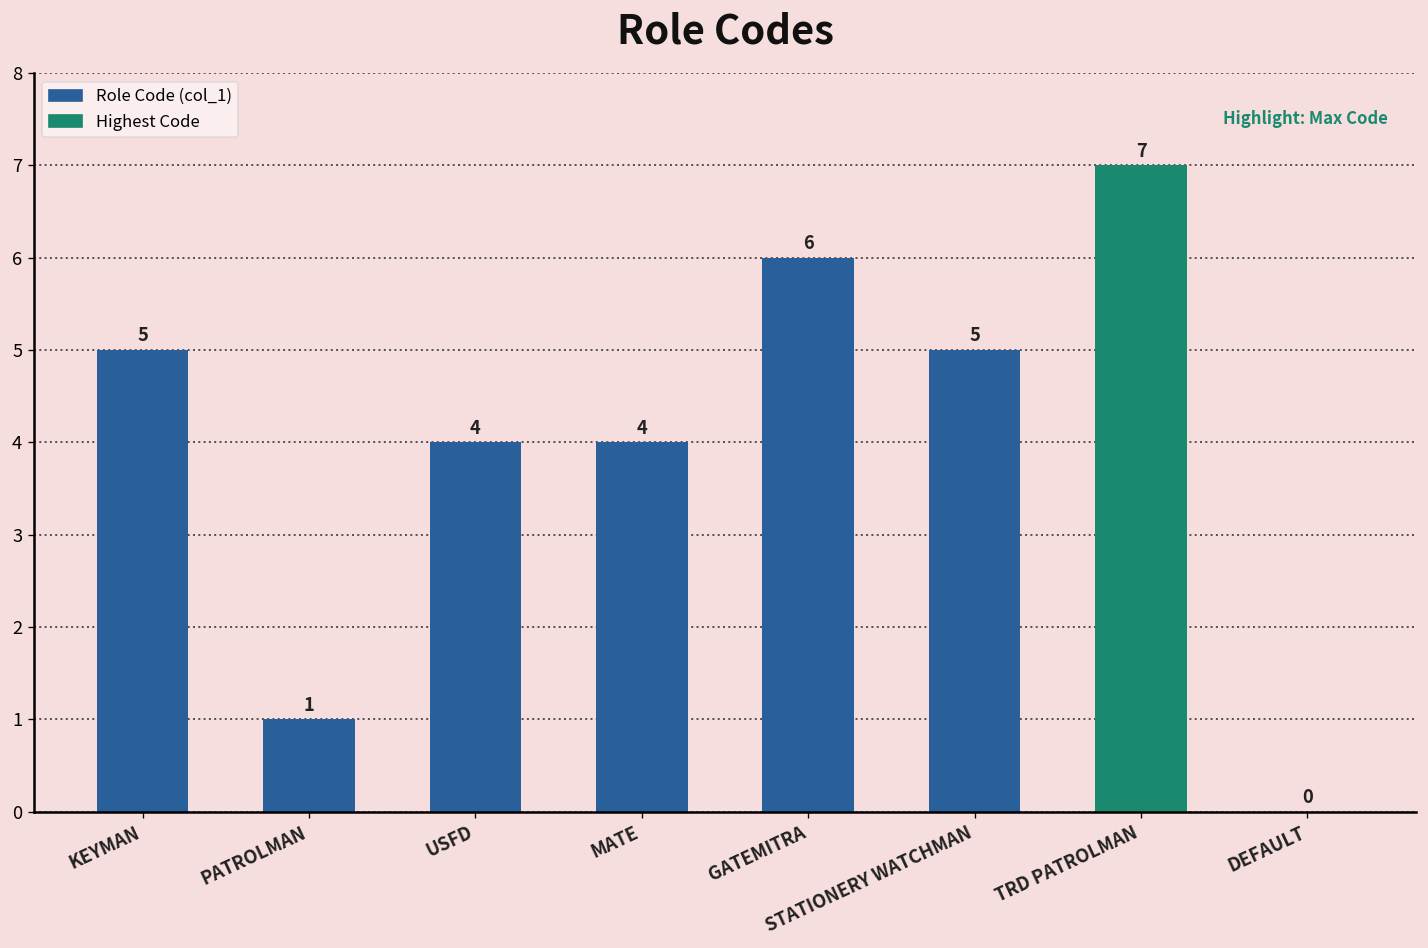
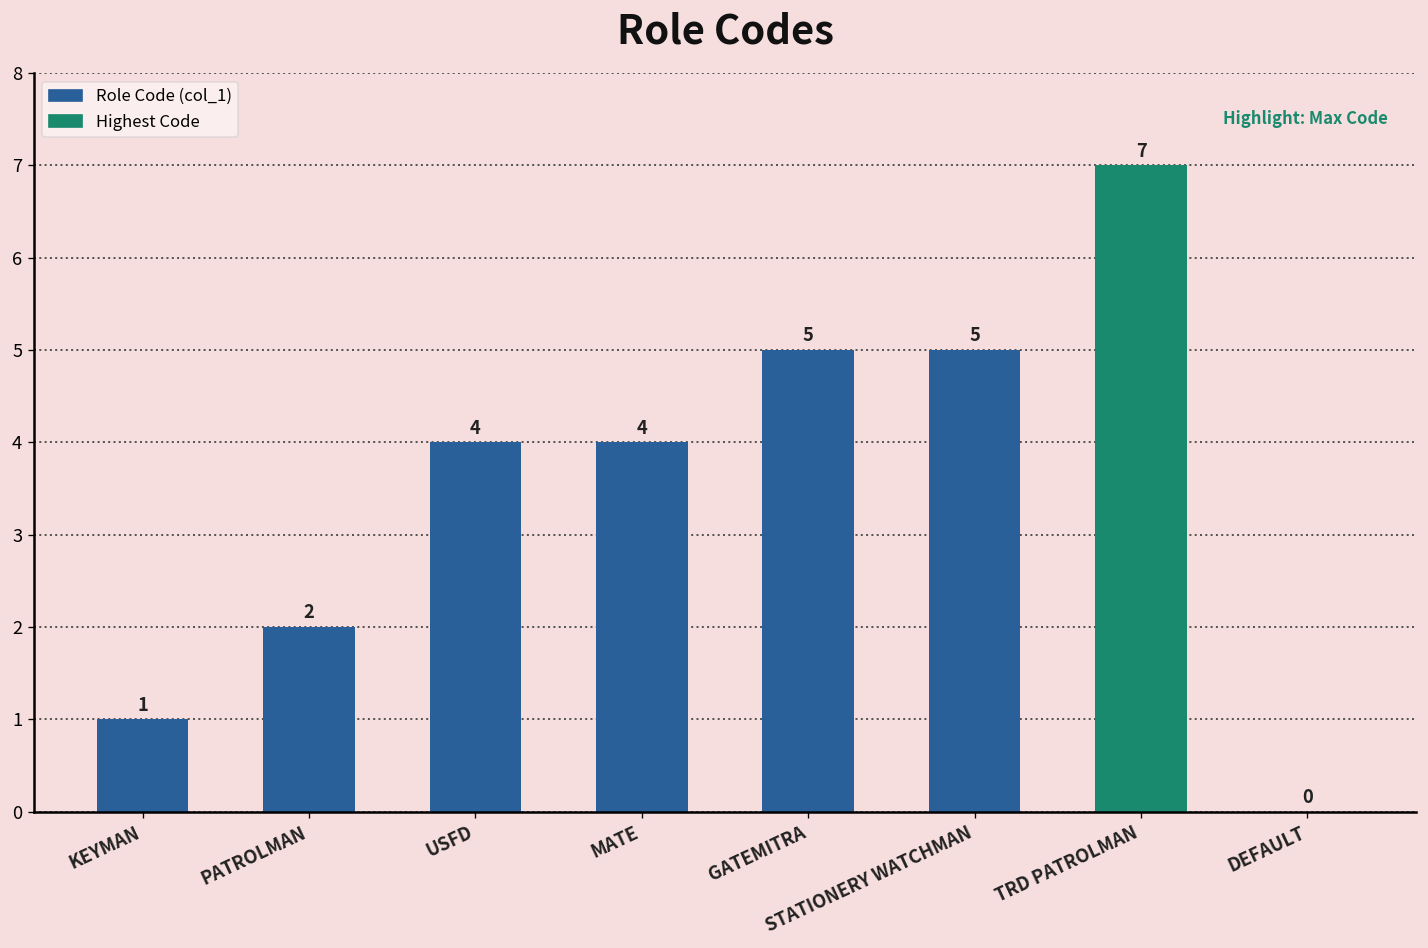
KEYMAN: 5 -> 1
PATROLMAN: 1 -> 2
GATEMITRA: 6 -> 5
